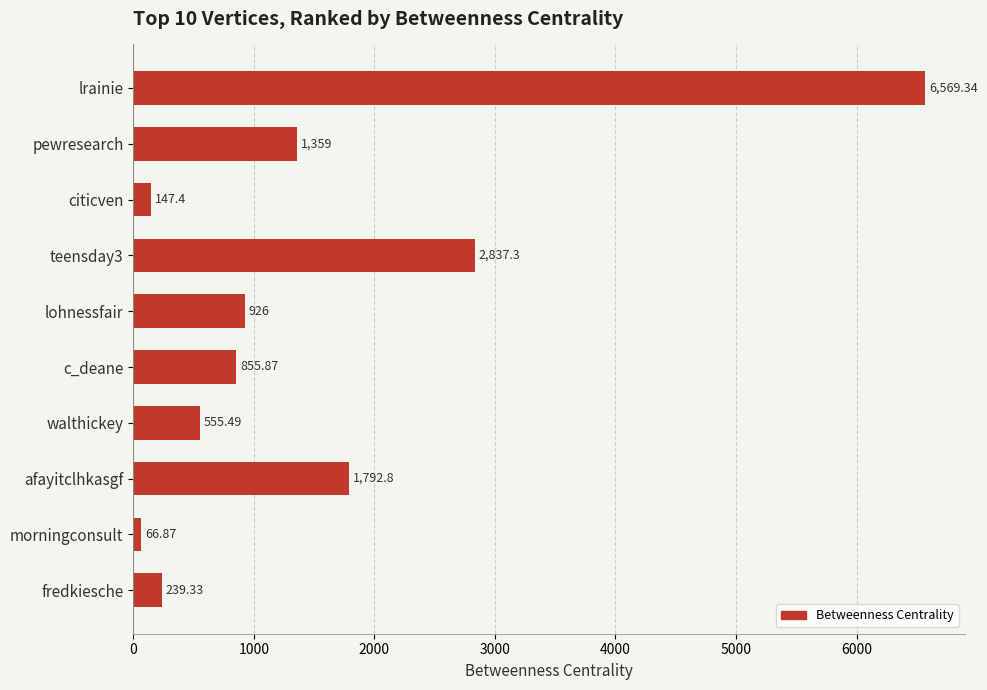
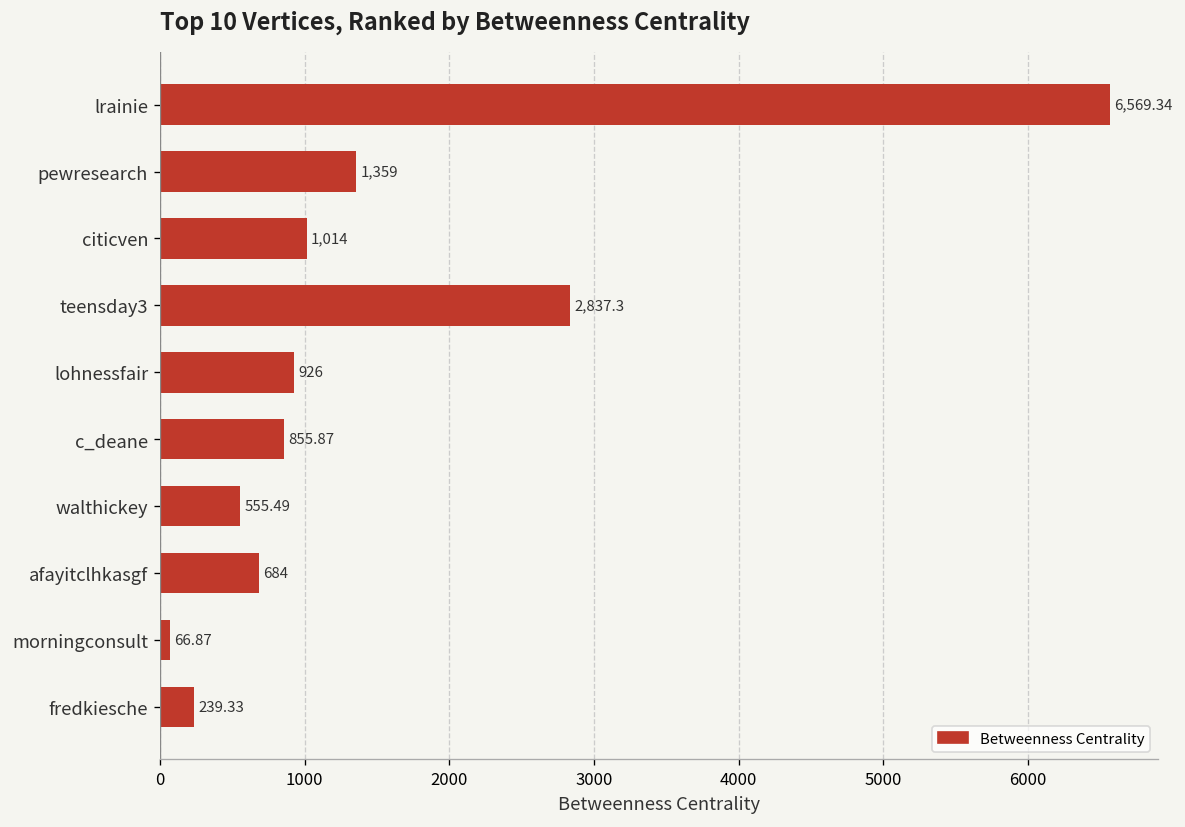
citicven: 147.4 -> 1,014
afayitclhkasgf: 1,792.8 -> 684
